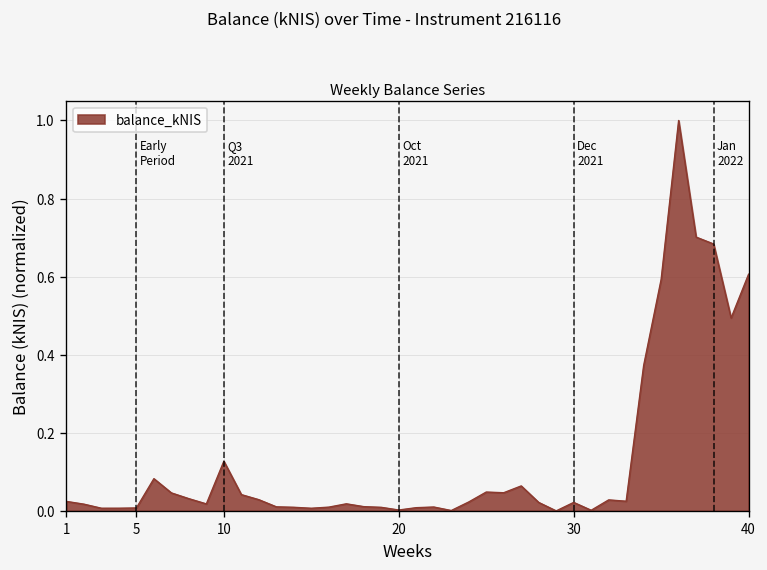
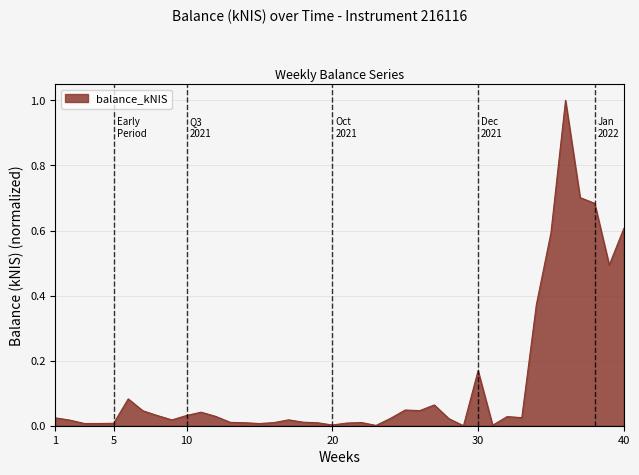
10: 0.13 -> 0.03
30: 0.02 -> 0.17
